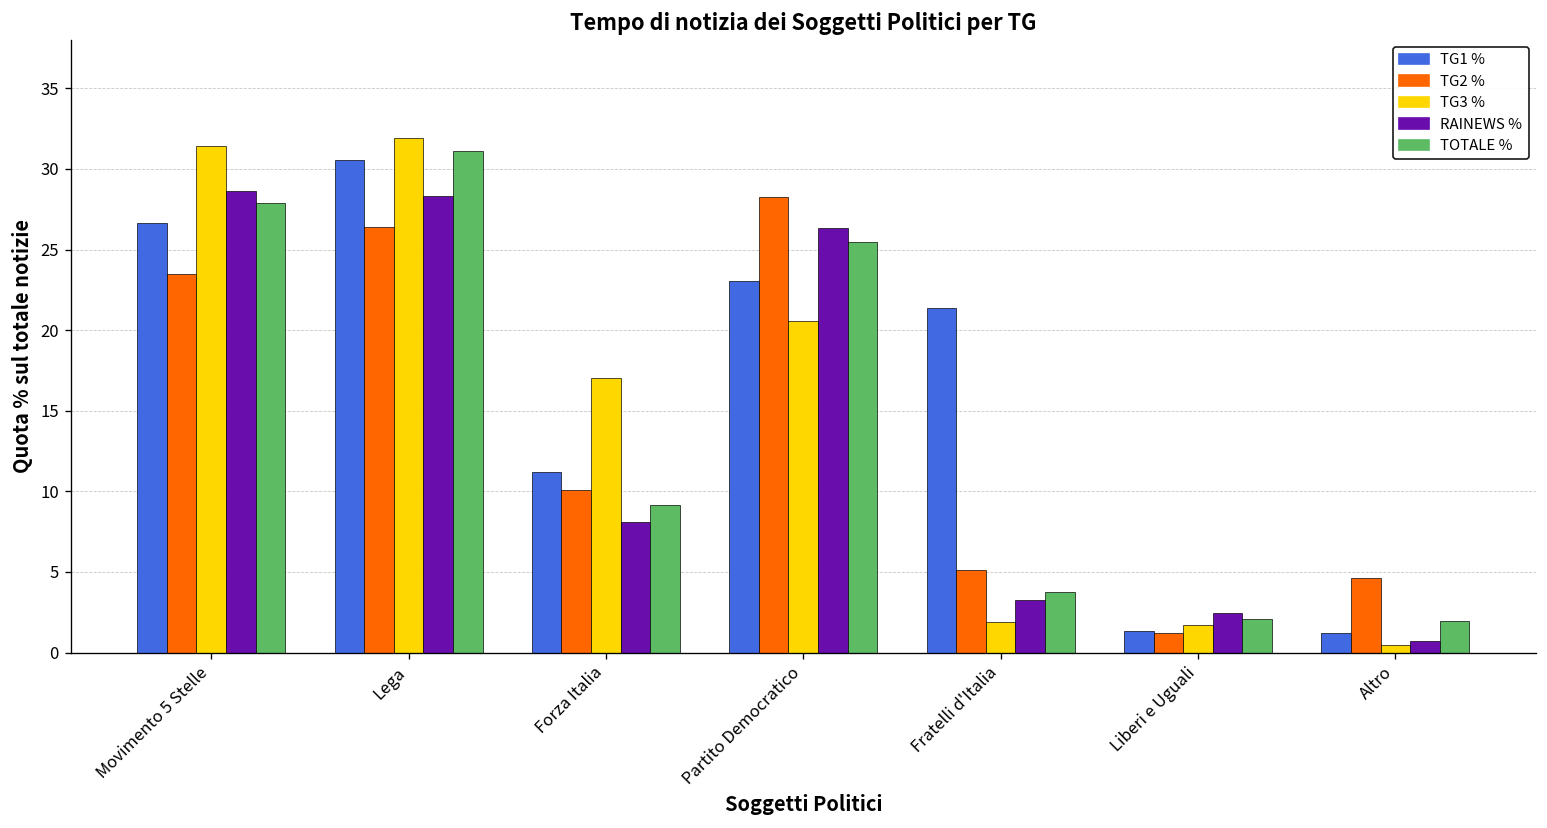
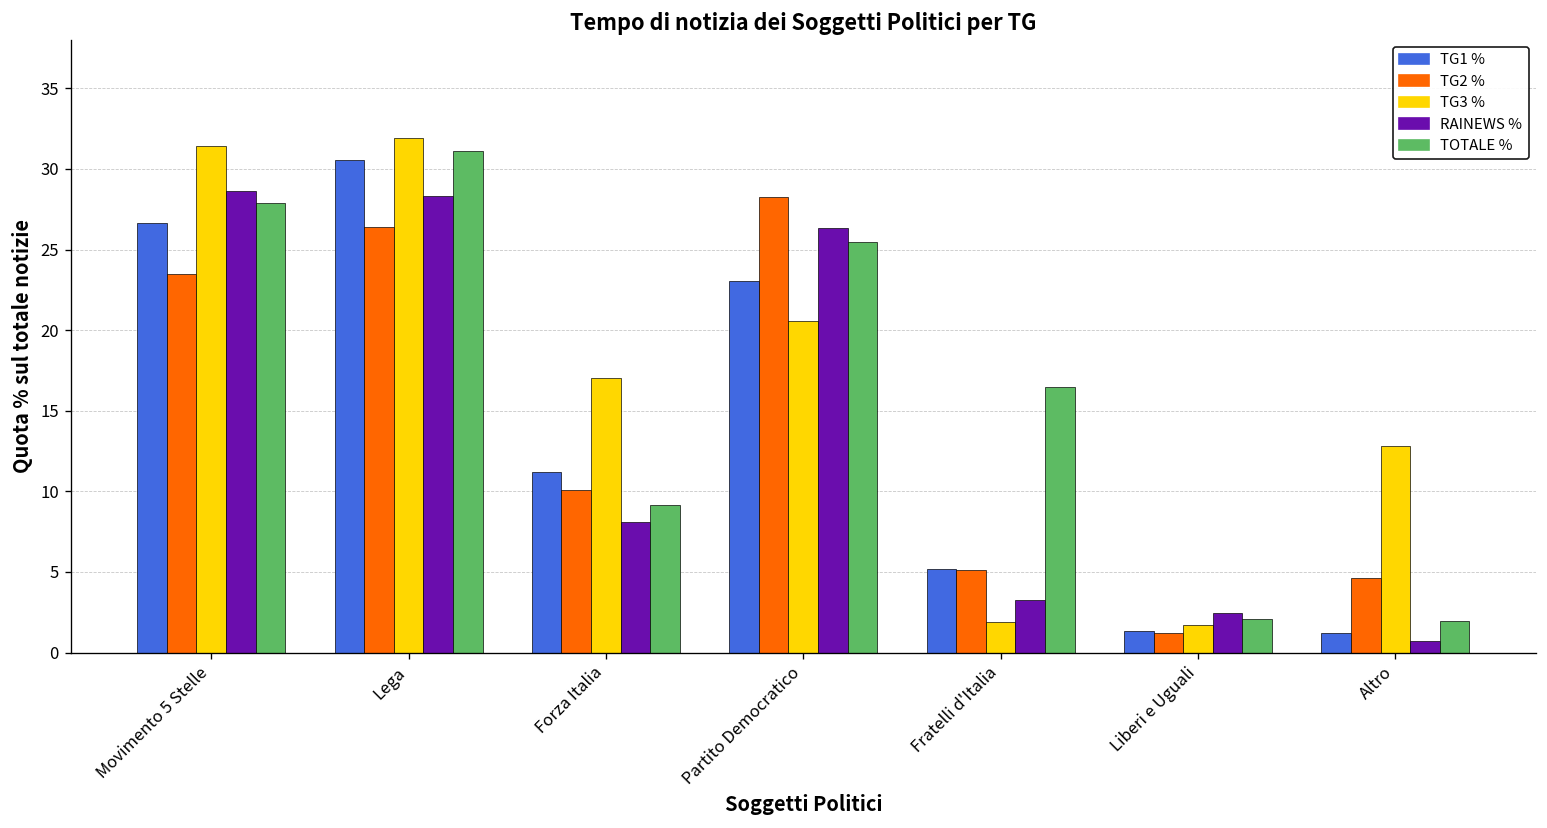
TG1 %, Fratelli d'Italia: 21.4 -> 5.2
TOTALE %, Fratelli d'Italia: 3.7 -> 16.5
TG3 %, Altro: 0.5 -> 12.8
